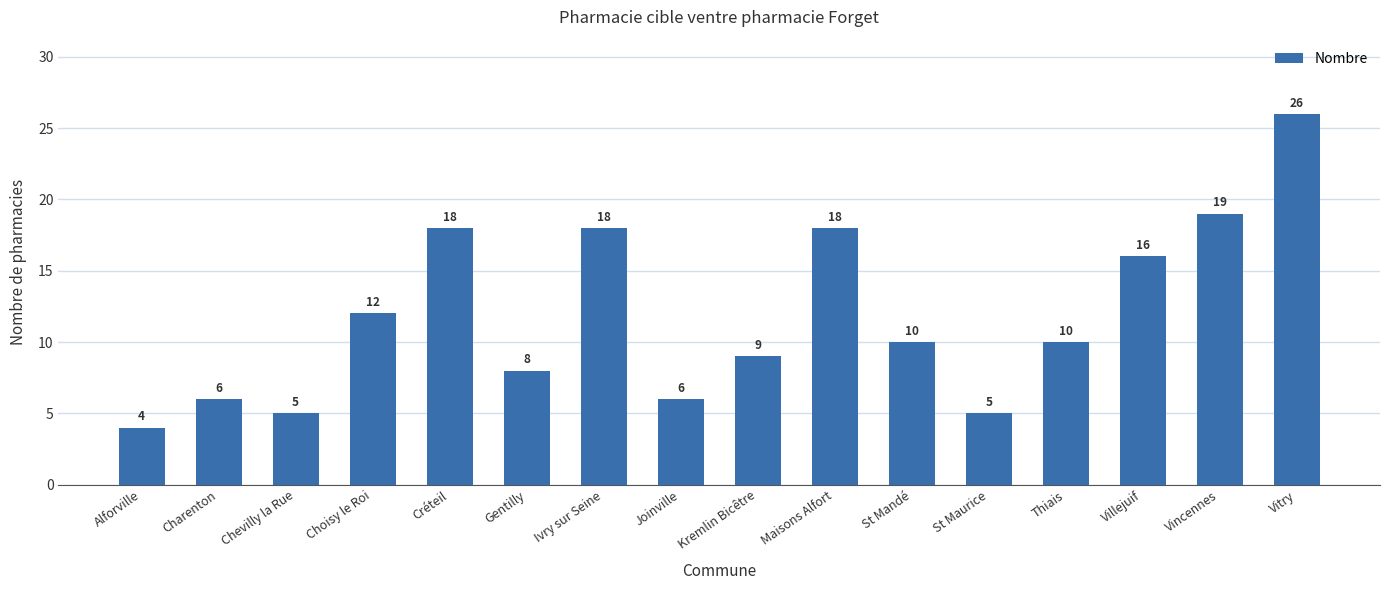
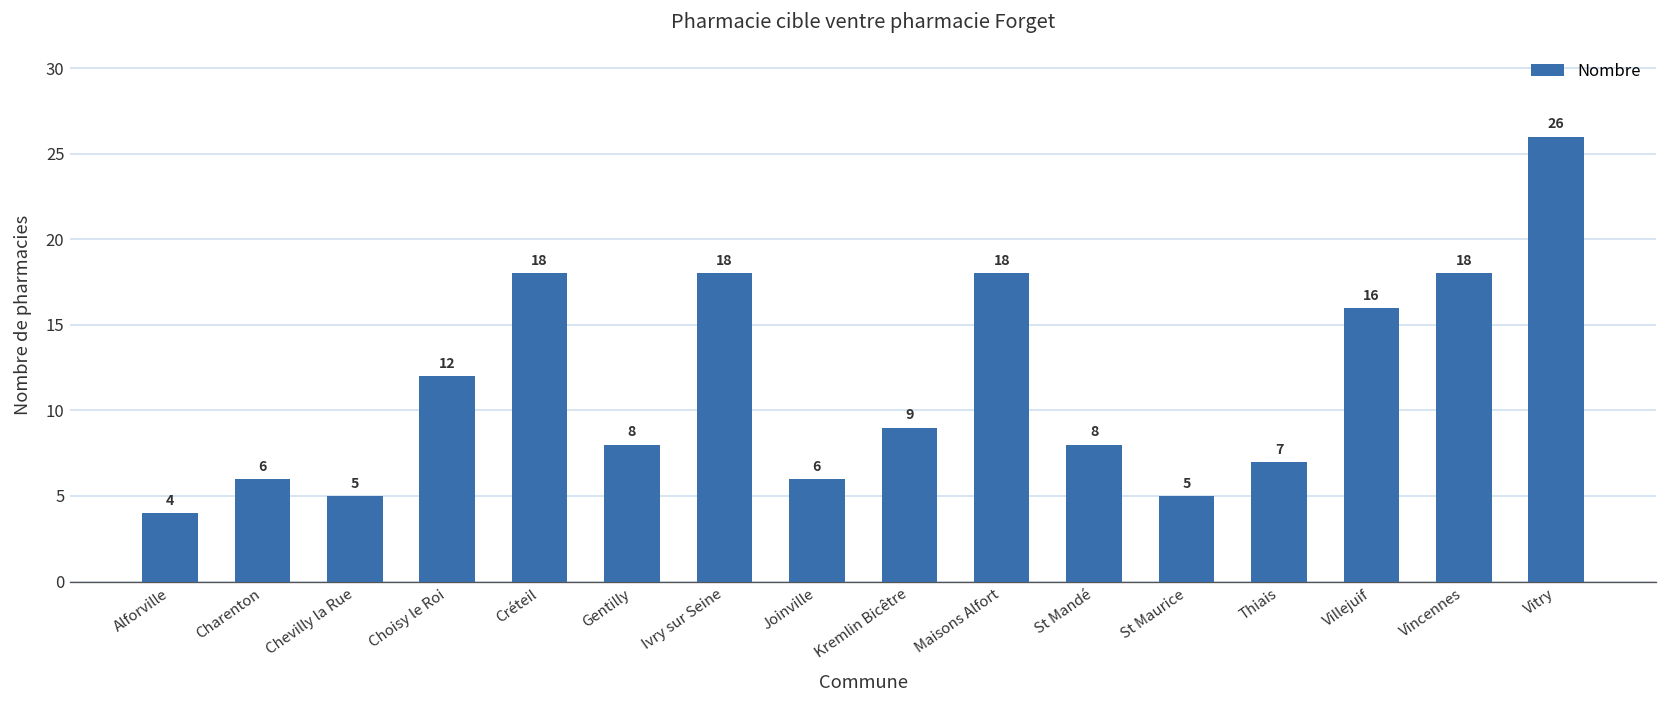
St Mandé: 10 -> 8
Thiais: 10 -> 7
Vincennes: 19 -> 18
